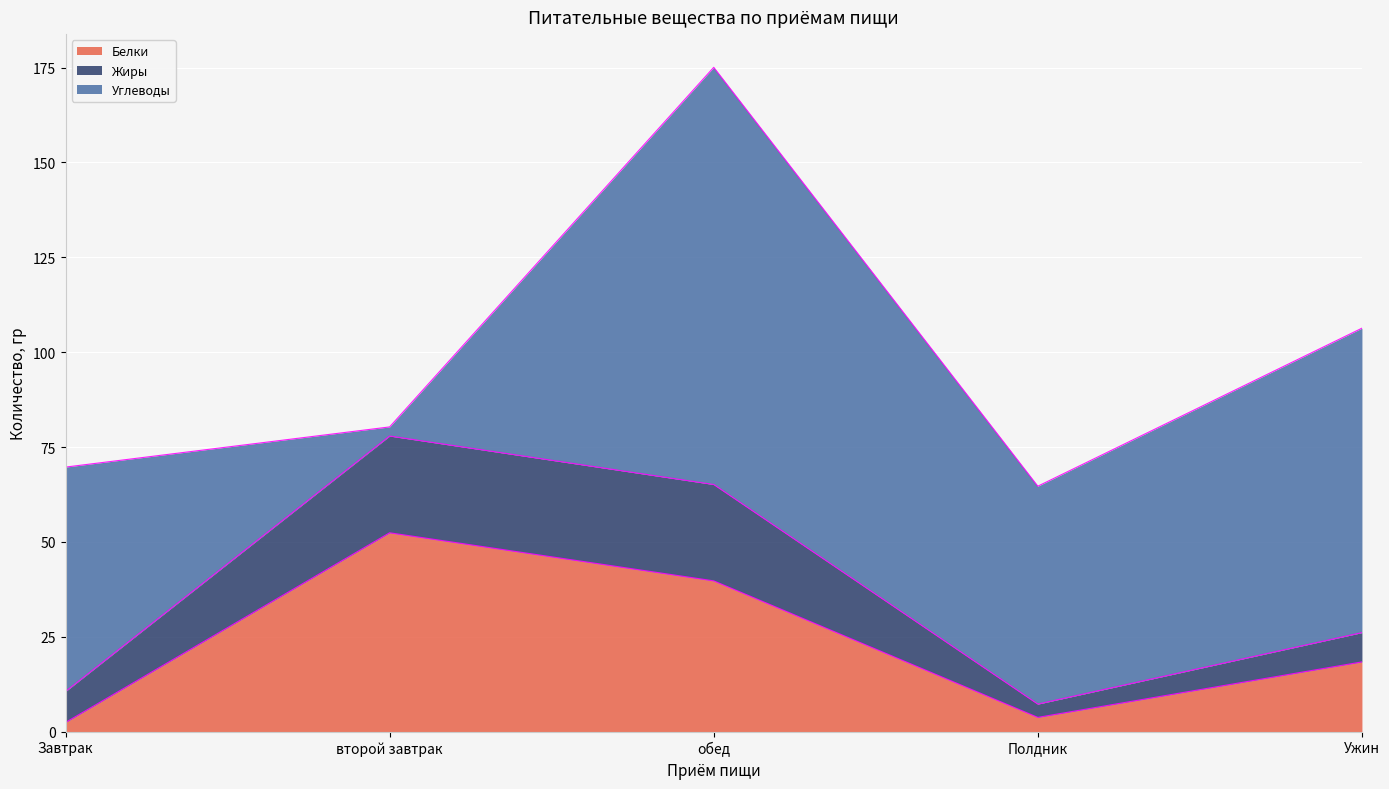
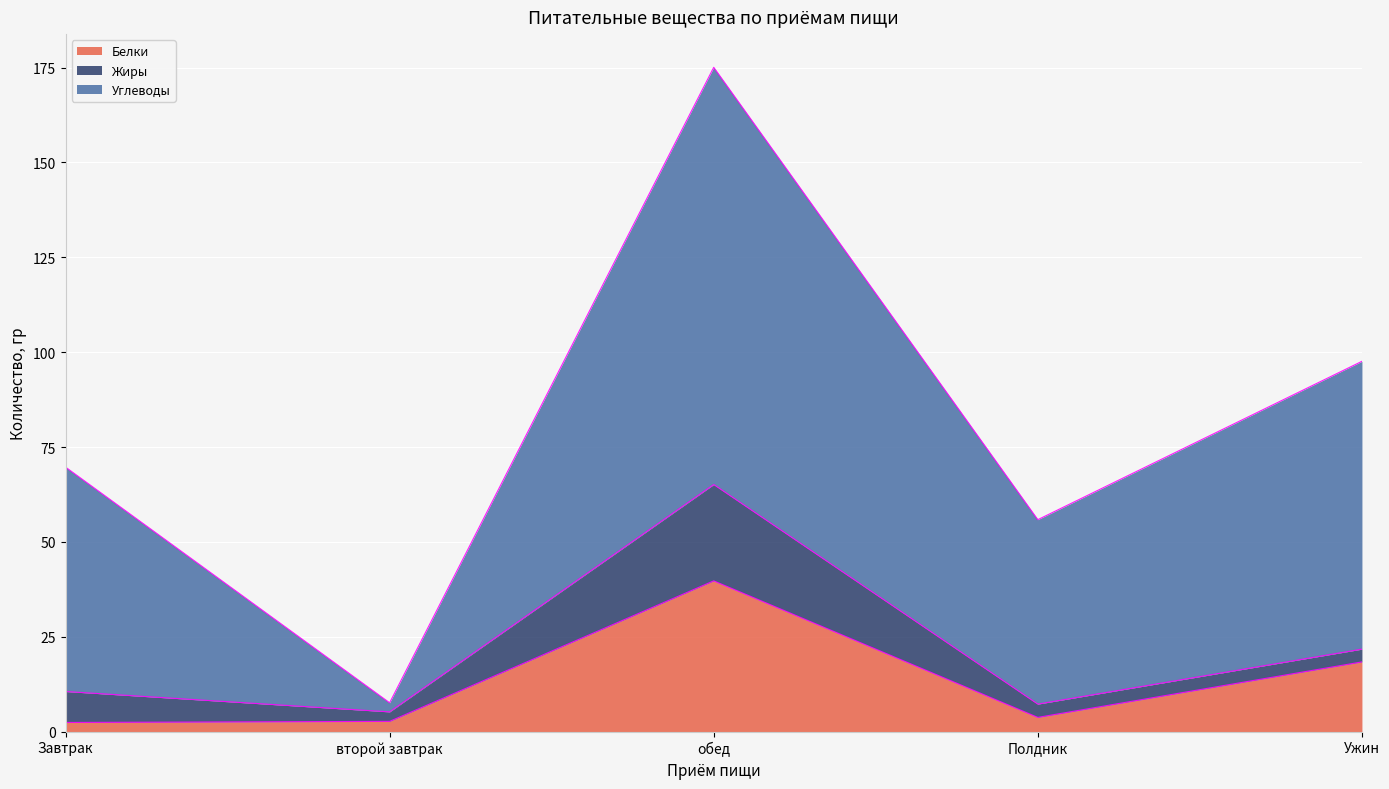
Белки, второй завтрак: 52 -> 3
Жиры, второй завтрак: 26 -> 3
Углеводы, Полдник: 57 -> 49
Жиры, Ужин: 8 -> 3
Углеводы, Ужин: 80 -> 76
